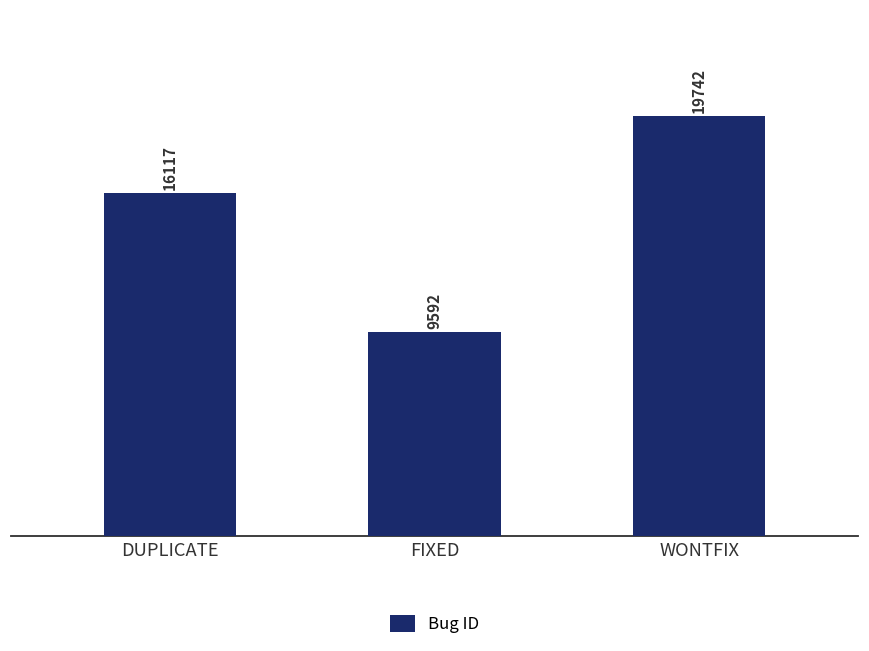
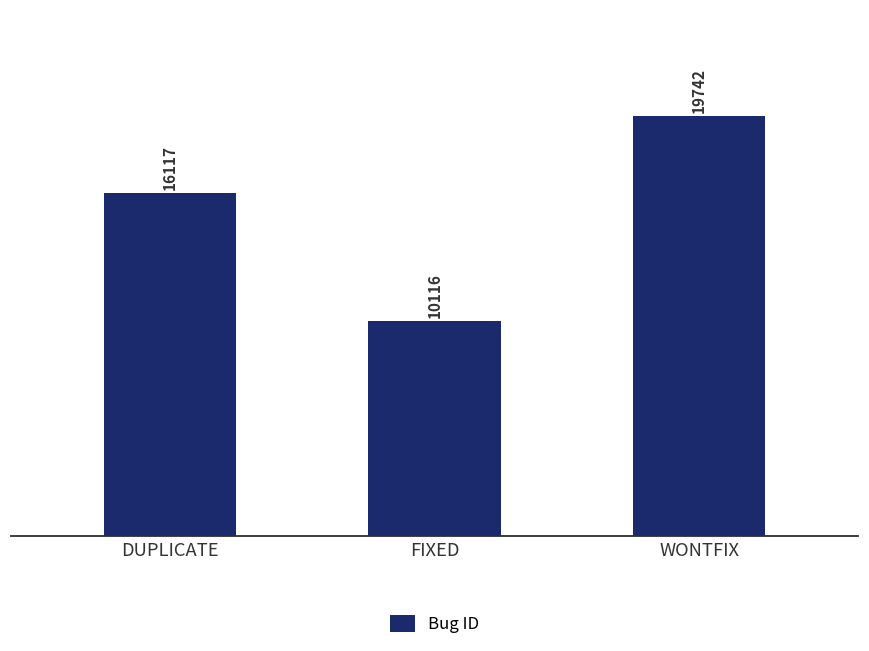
FIXED: 9592 -> 10116
